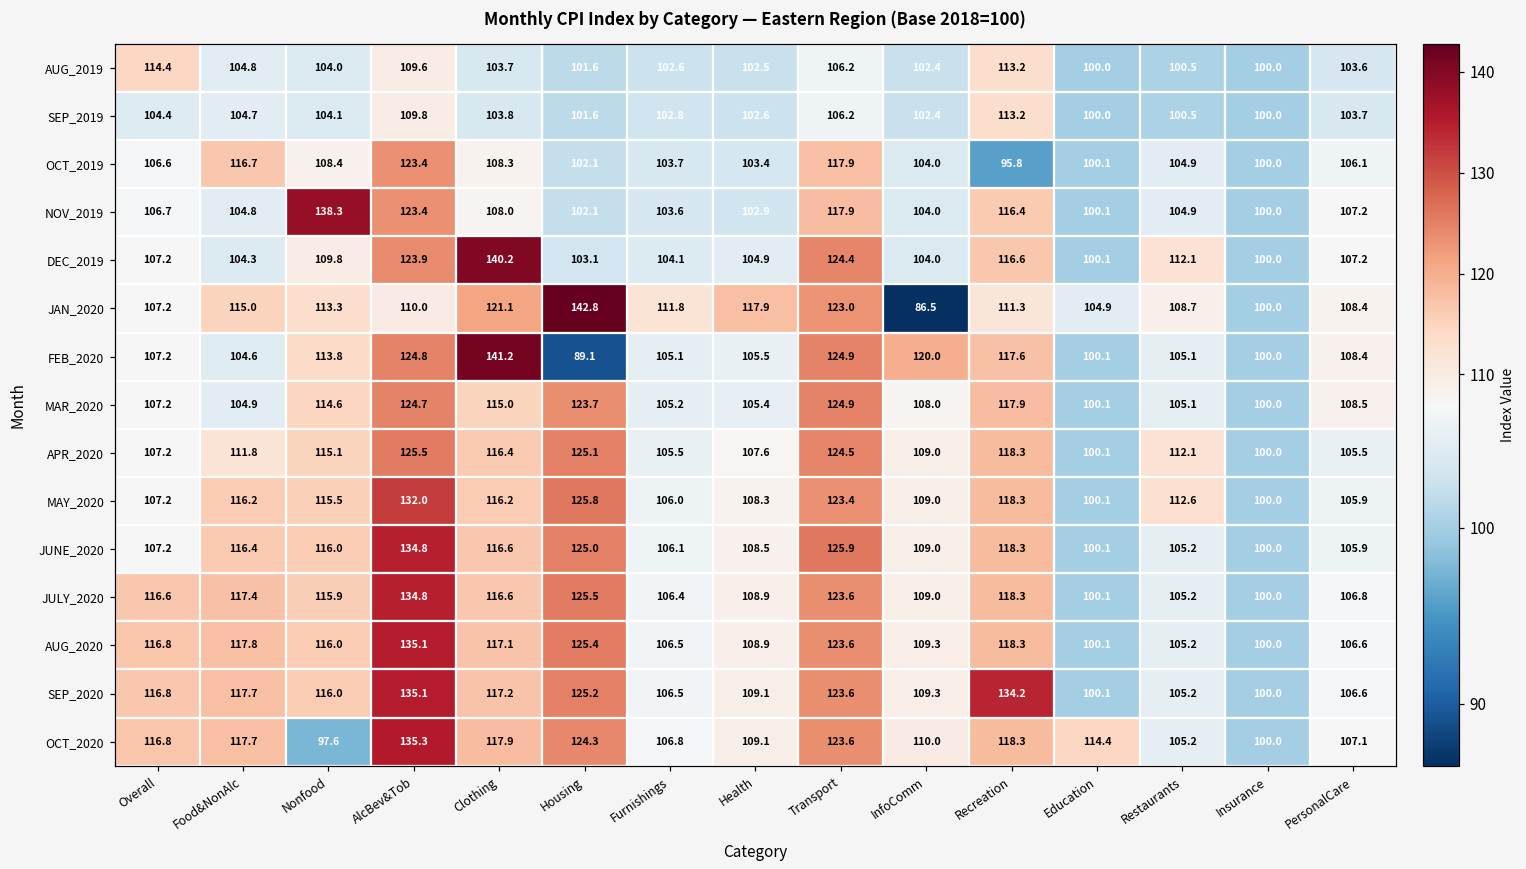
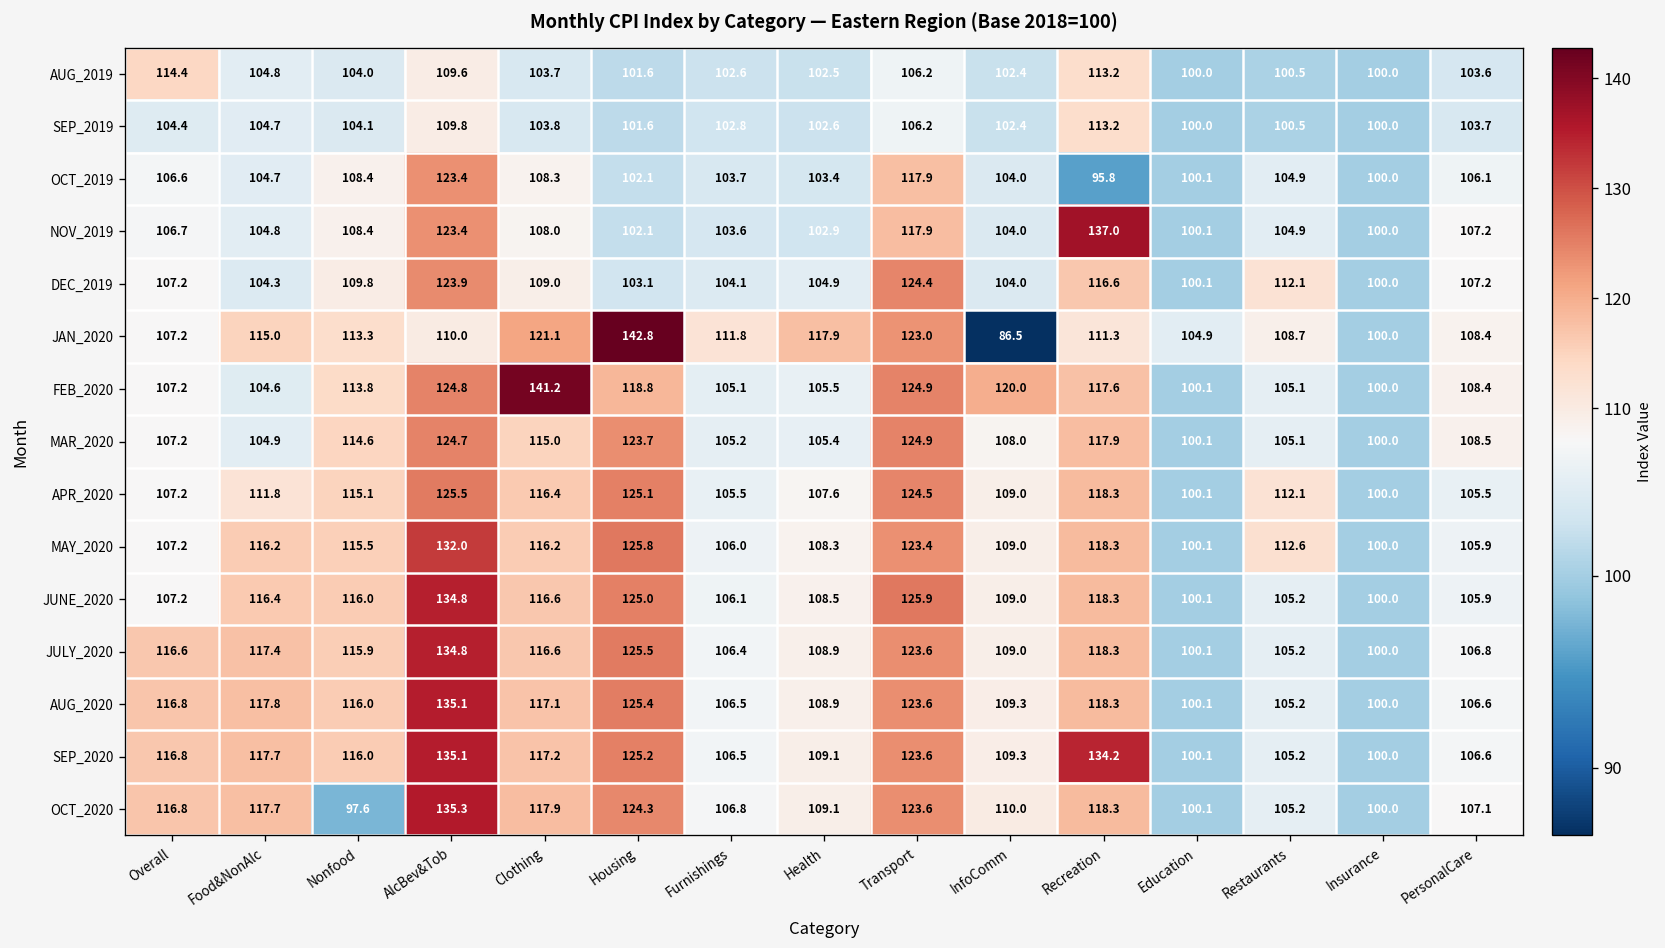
OCT_2019, Food&NonAlc: 116.7 -> 104.7
NOV_2019, Nonfood: 138.3 -> 108.4
NOV_2019, Recreation: 116.4 -> 137.0
DEC_2019, Clothing: 140.2 -> 109.0
FEB_2020, Housing: 89.1 -> 118.8
OCT_2020, Education: 114.4 -> 100.1
